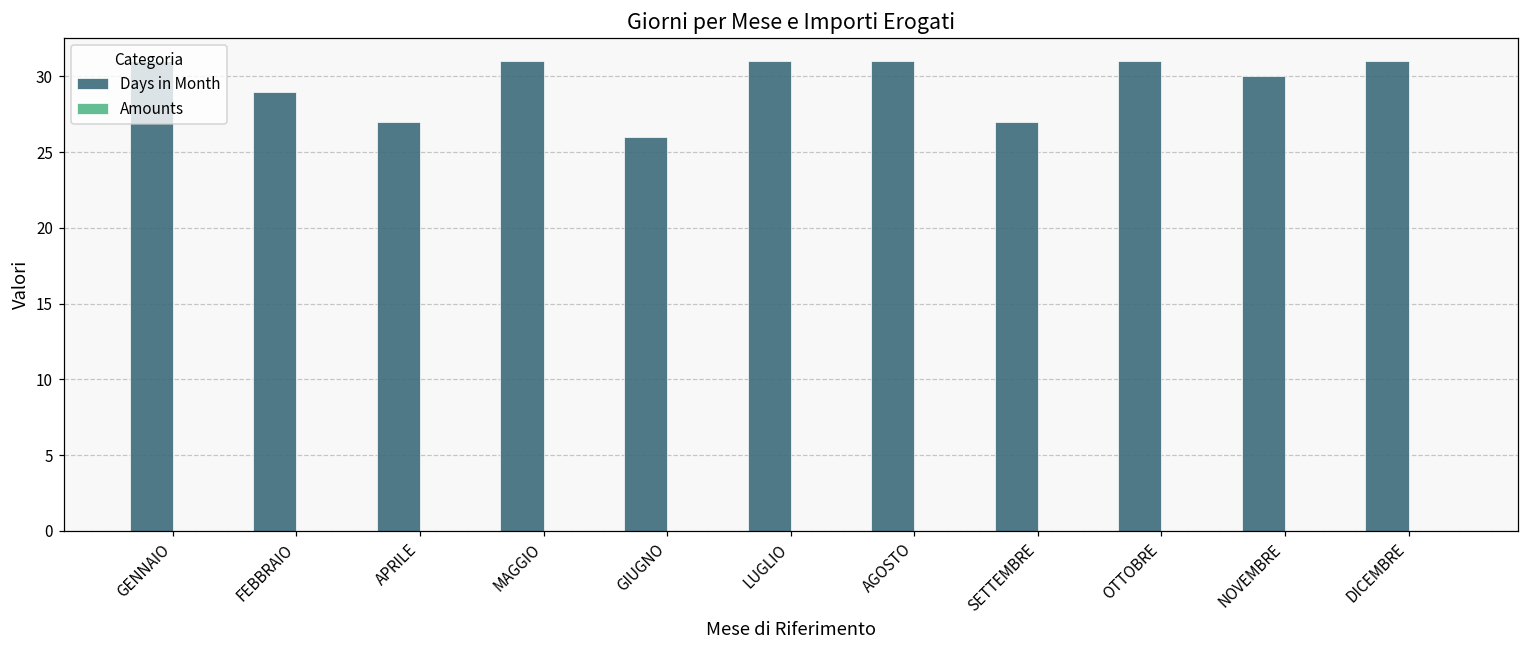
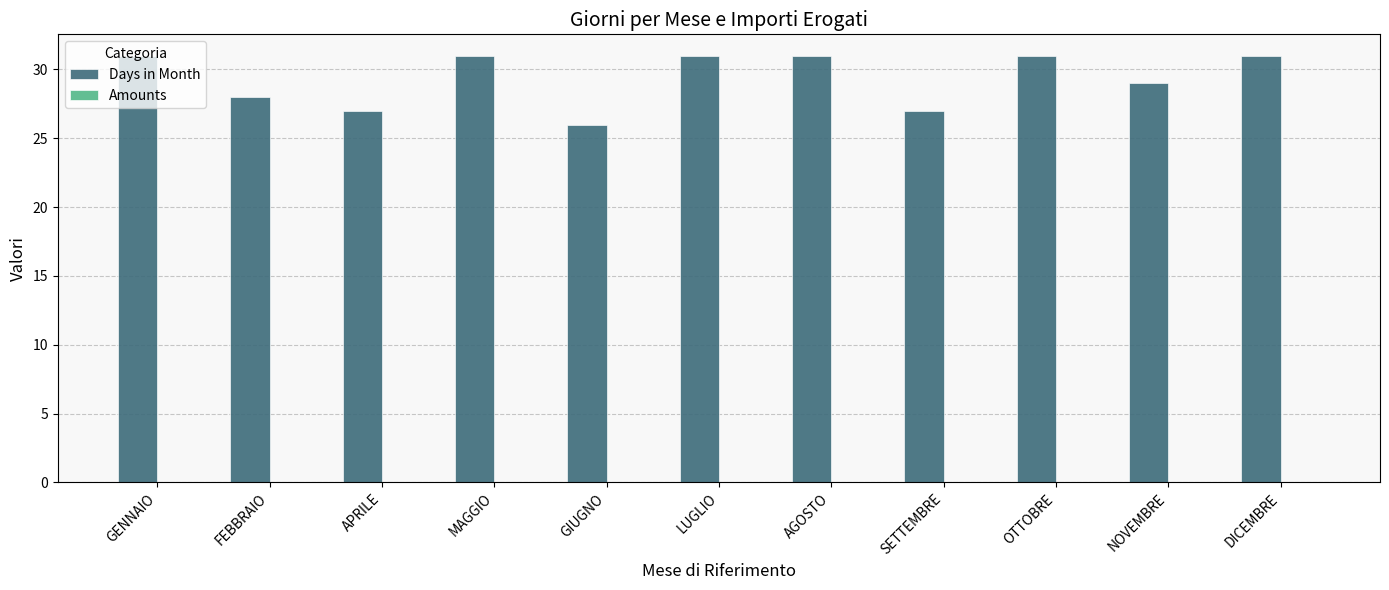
Days in Month, FEBBRAIO: 29 -> 28
Days in Month, NOVEMBRE: 30 -> 29
